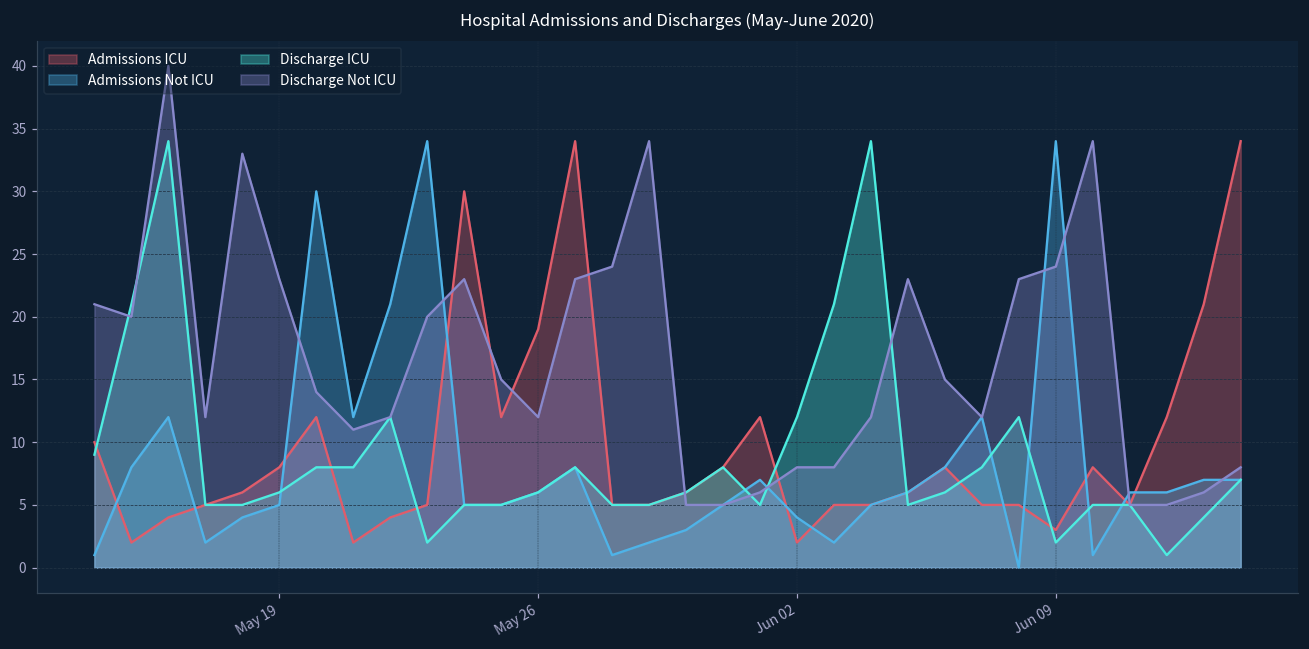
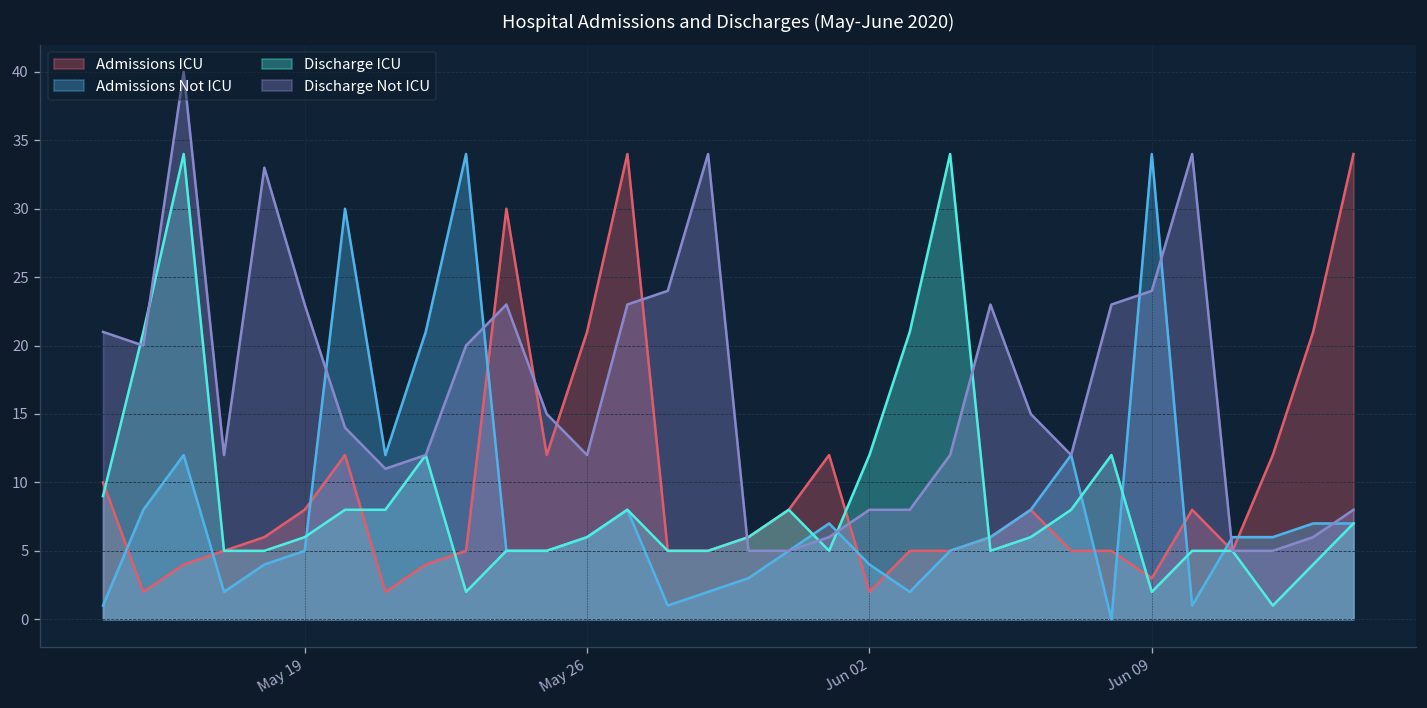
Admissions ICU, May 26: 19 -> 21
